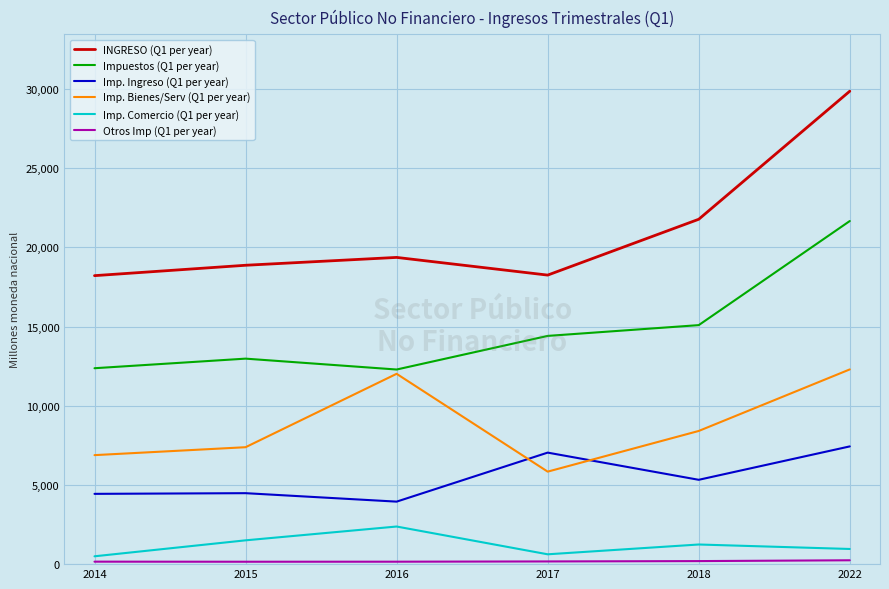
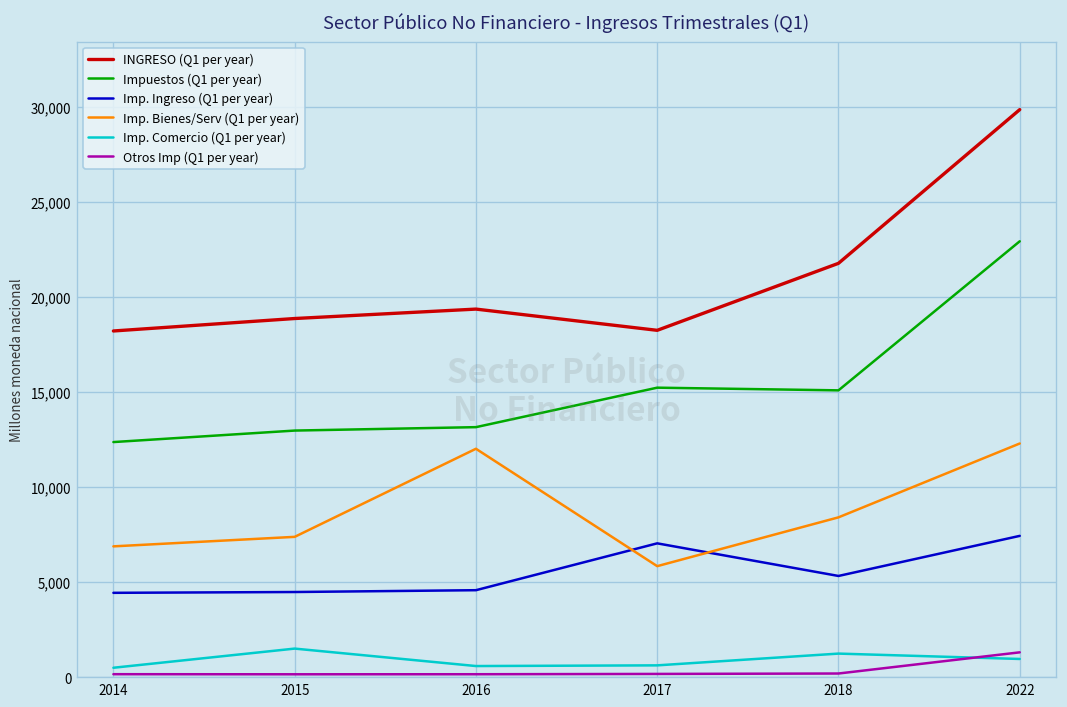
Impuestos (Q1 per year), 2016: 12,300 -> 13,200
Imp. Ingreso (Q1 per year), 2016: 3,900 -> 4,600
Imp. Comercio (Q1 per year), 2016: 2,400 -> 600
Impuestos (Q1 per year), 2017: 14,400 -> 15,200
Impuestos (Q1 per year), 2022: 21,700 -> 22,900
Otros Imp (Q1 per year), 2022: 200 -> 1,300
